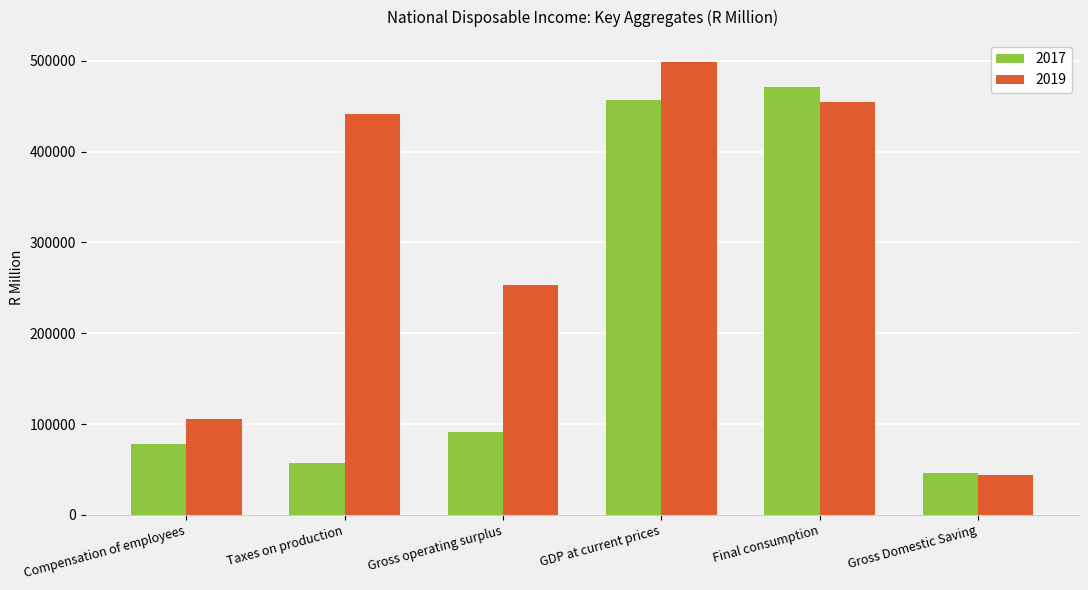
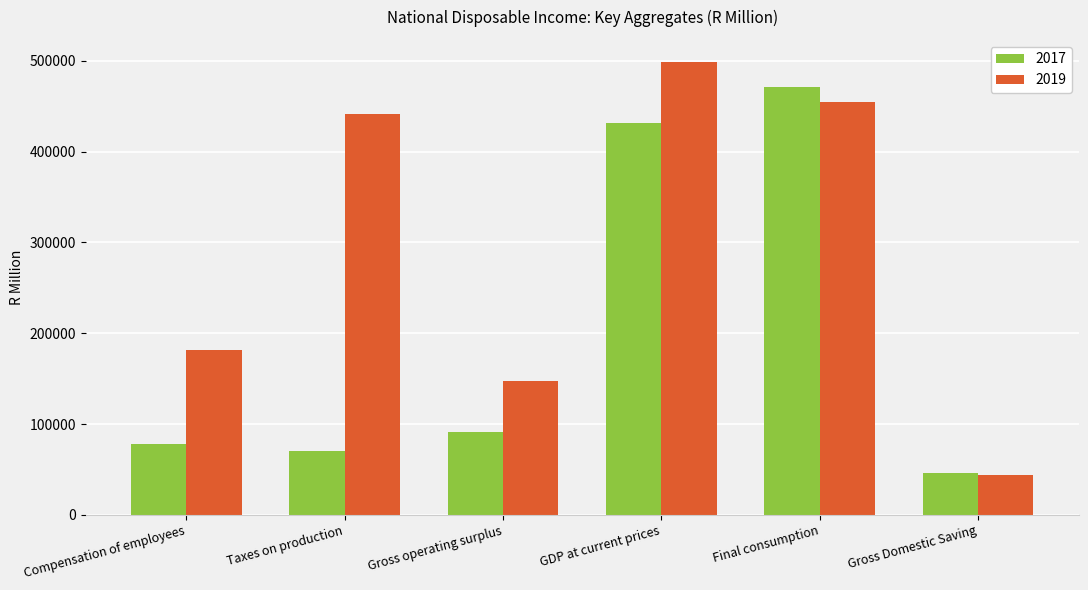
2019, Compensation of employees: 110000 -> 180000
2017, Taxes on production: 60000 -> 70000
2019, Gross operating surplus: 250000 -> 150000
2017, GDP at current prices: 460000 -> 430000
